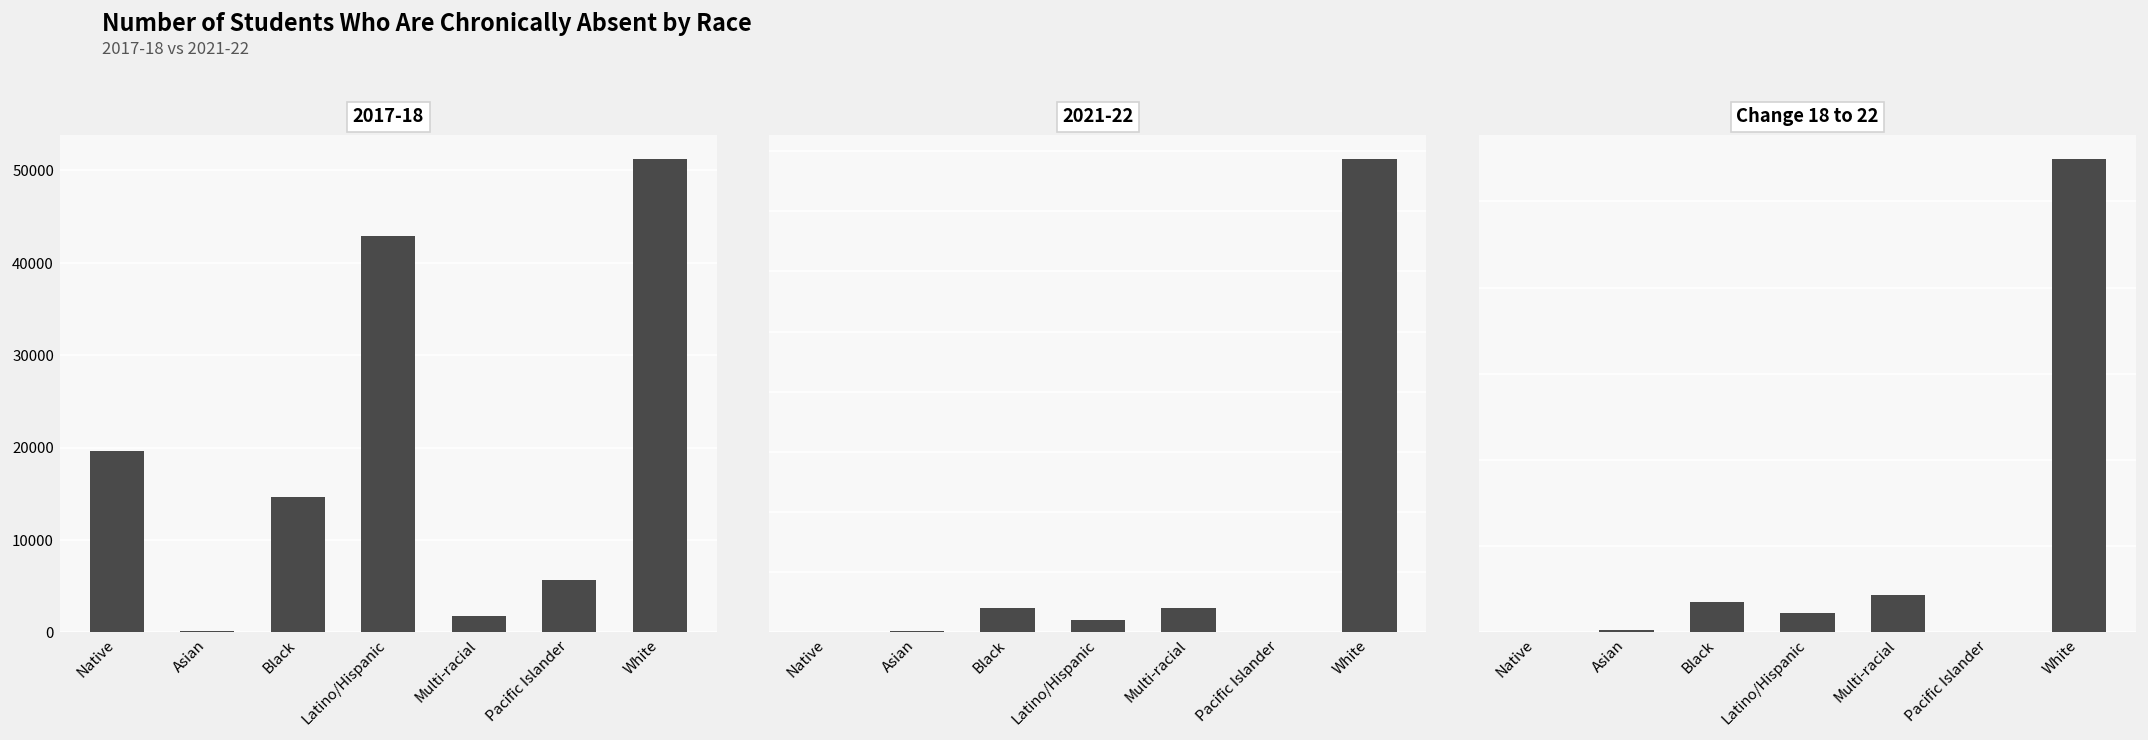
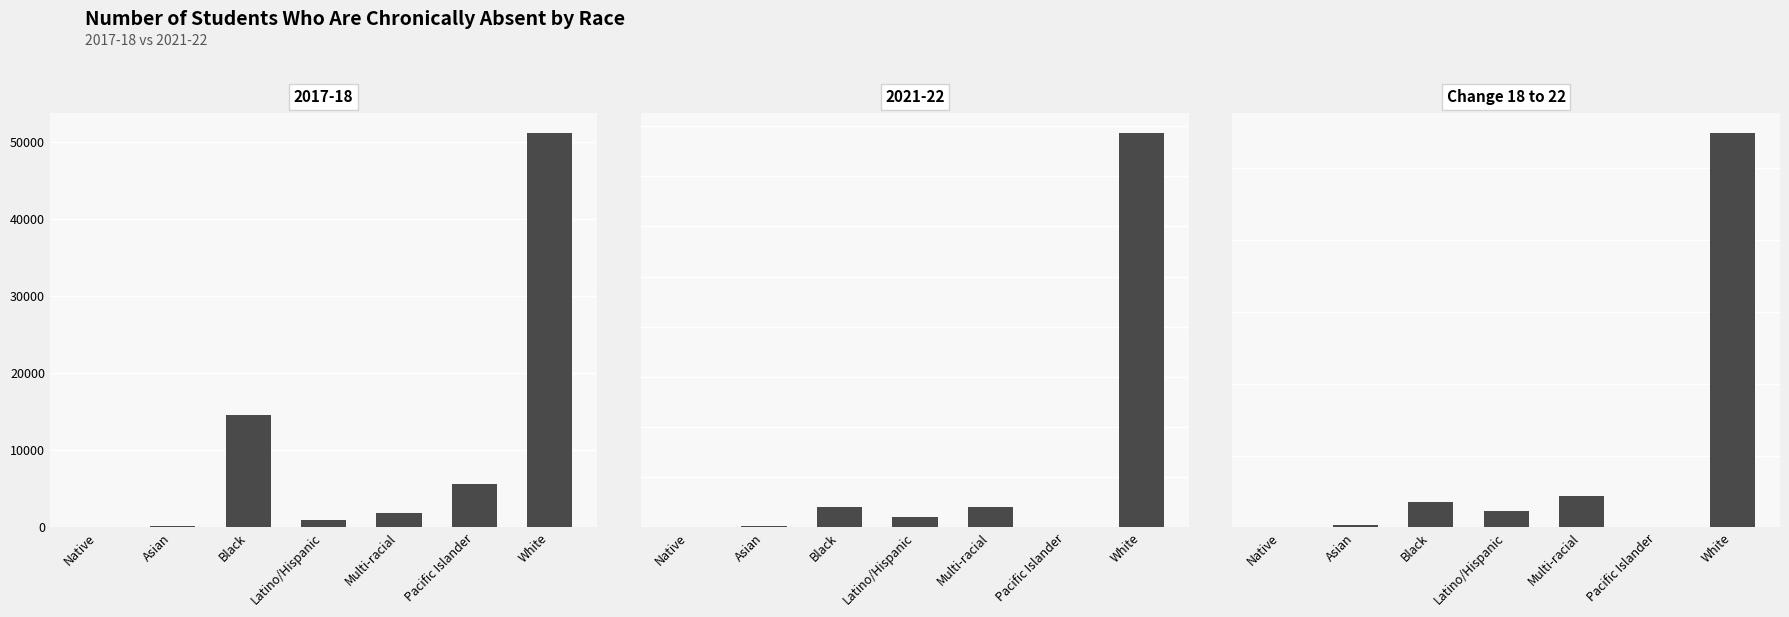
2017-18, Native: 20000 -> 0
2017-18, Latino/Hispanic: 43000 -> 1000
